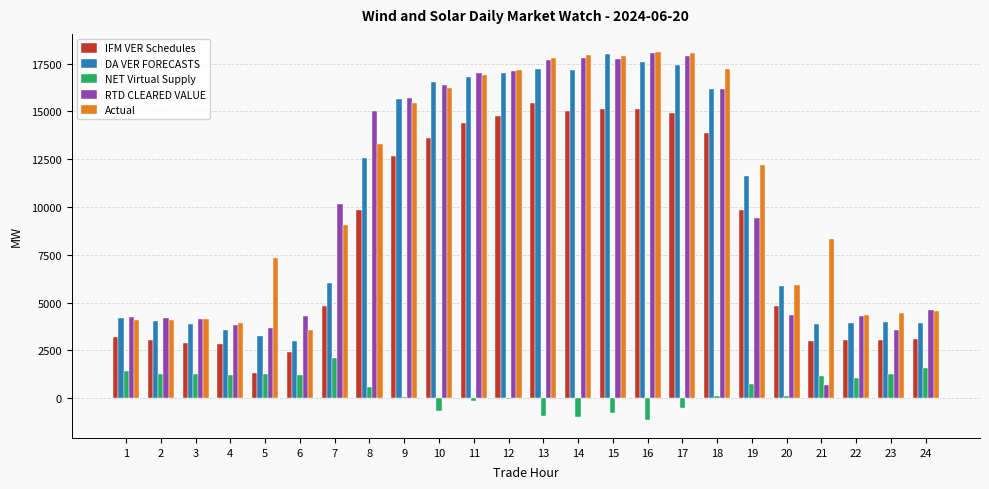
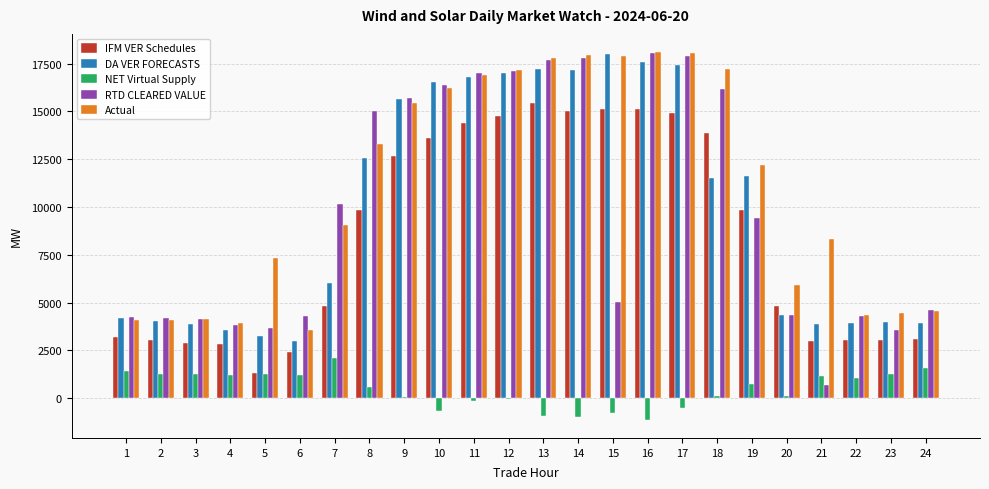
RTD CLEARED VALUE, 15: 17800 -> 5000
DA VER FORECASTS, 18: 16200 -> 11500
DA VER FORECASTS, 20: 5900 -> 4300
